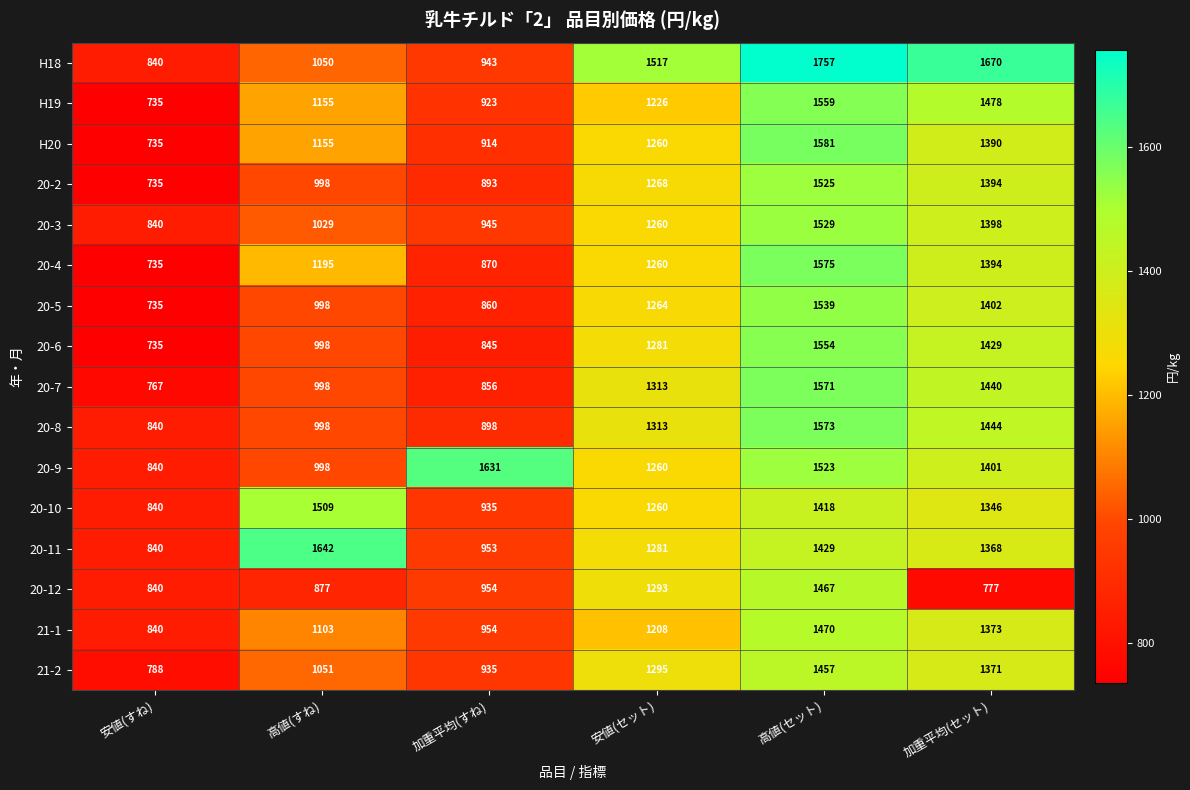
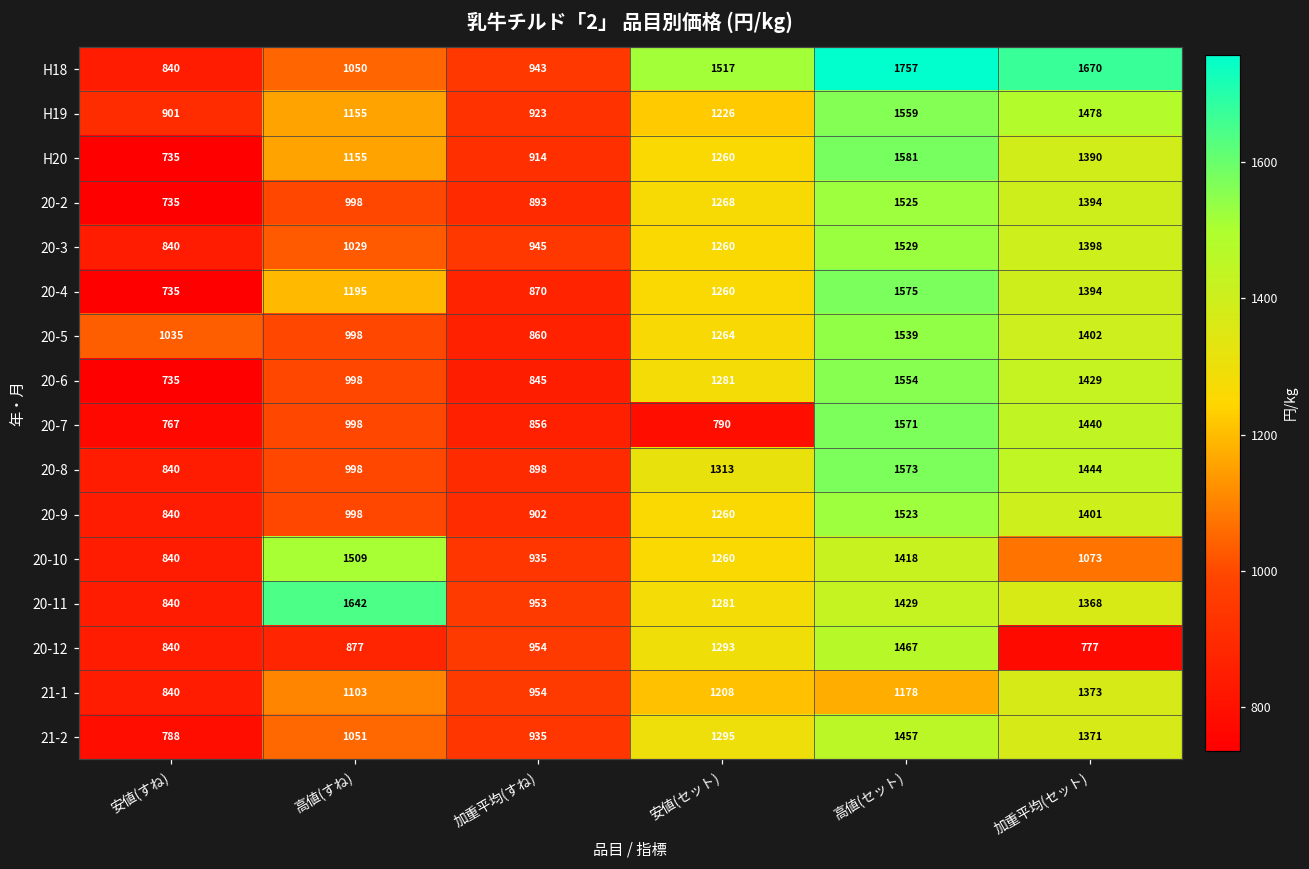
H19, 安値(すね): 735 -> 901
20-5, 安値(すね): 735 -> 1035
20-7, 安値(セット): 1313 -> 790
20-9, 加重平均(すね): 1631 -> 902
20-10, 加重平均(セット): 1346 -> 1073
21-1, 高値(セット): 1470 -> 1178
